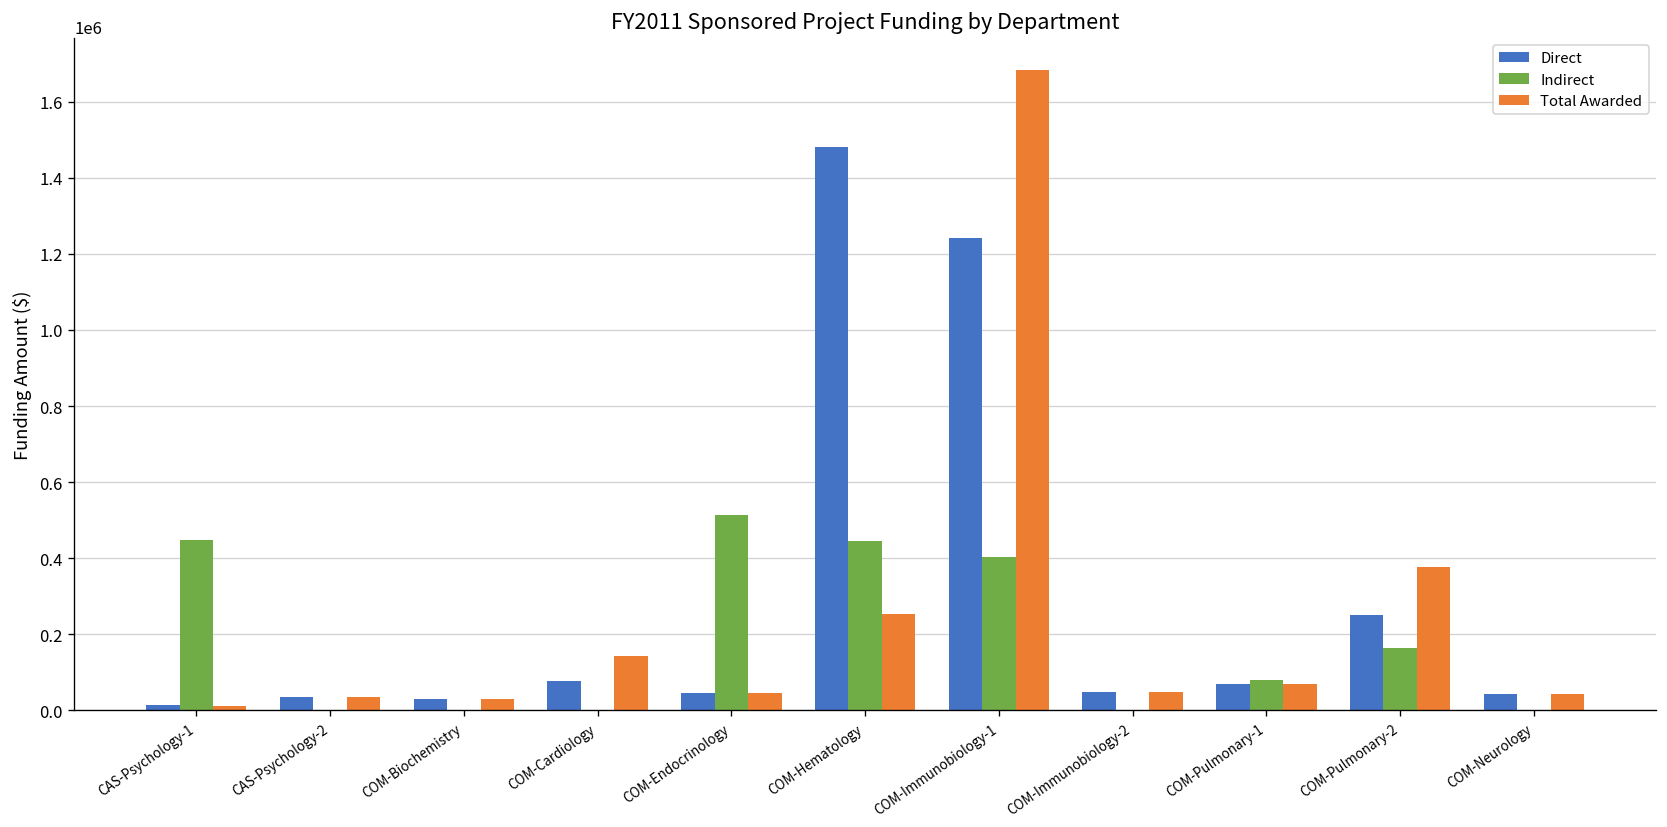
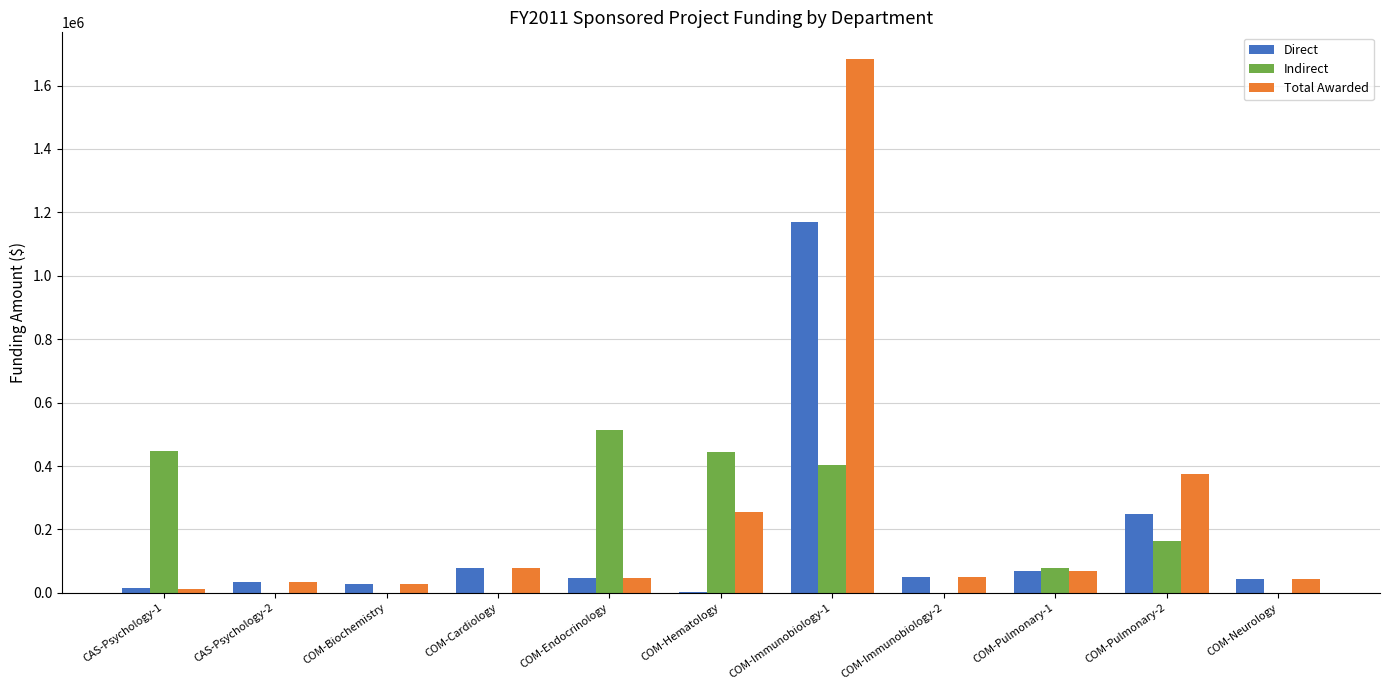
Total Awarded, COM-Cardiology: 140000 -> 80000
Direct, COM-Hematology: 1480000 -> 0
Direct, COM-Immunobiology-1: 1240000 -> 1170000
